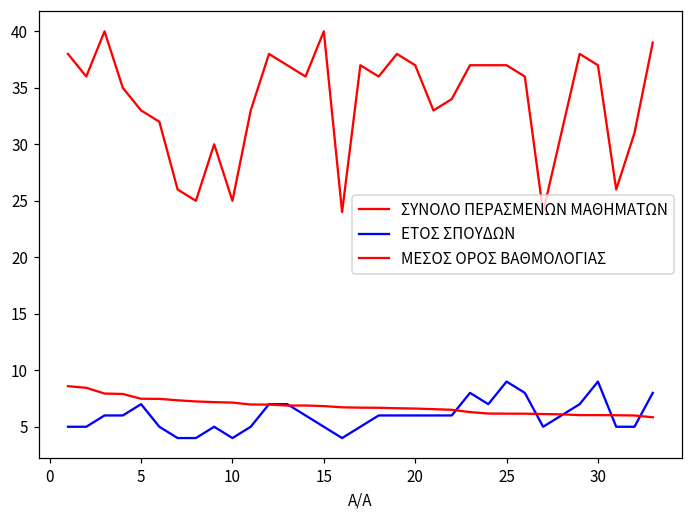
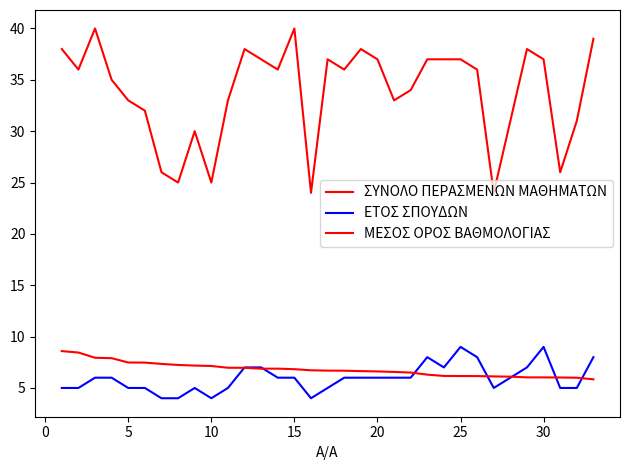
ΕΤΟΣ ΣΠΟΥΔΩΝ, 5: 7 -> 5
ΕΤΟΣ ΣΠΟΥΔΩΝ, 15: 5 -> 6
